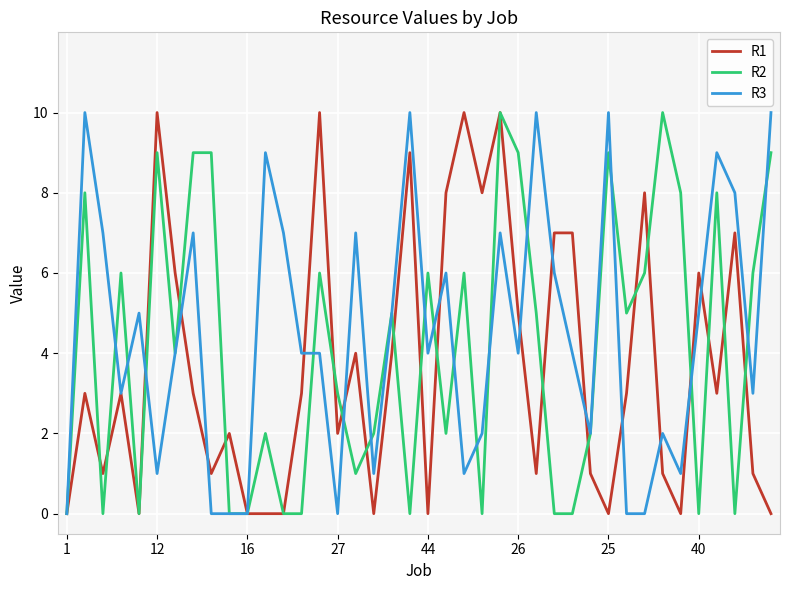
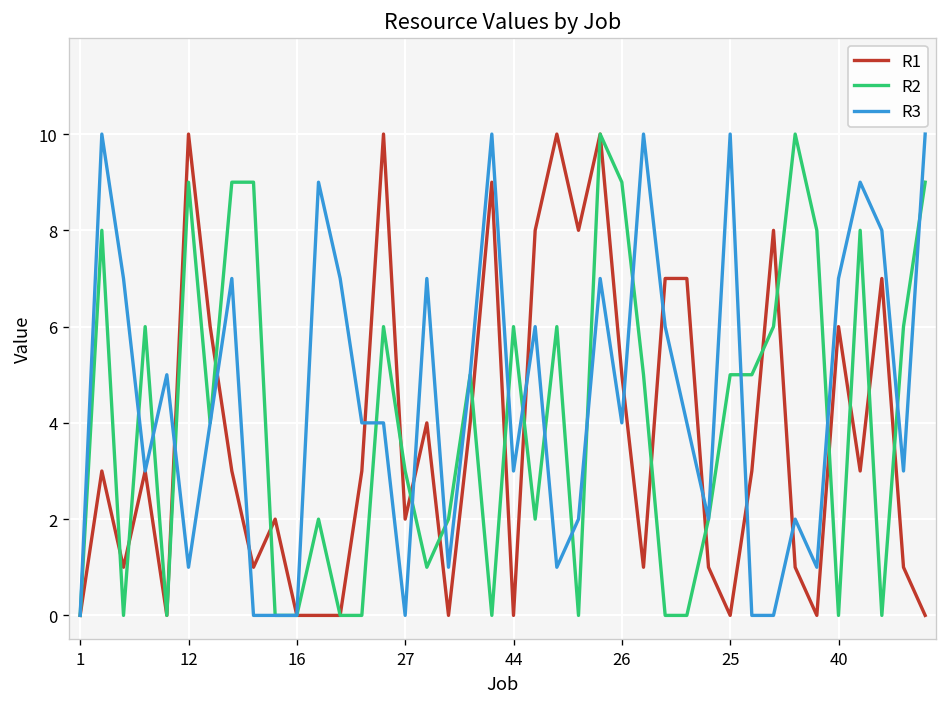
R3, 44: 4 -> 3
R2, 25: 9 -> 5
R3, 40: 5 -> 7
